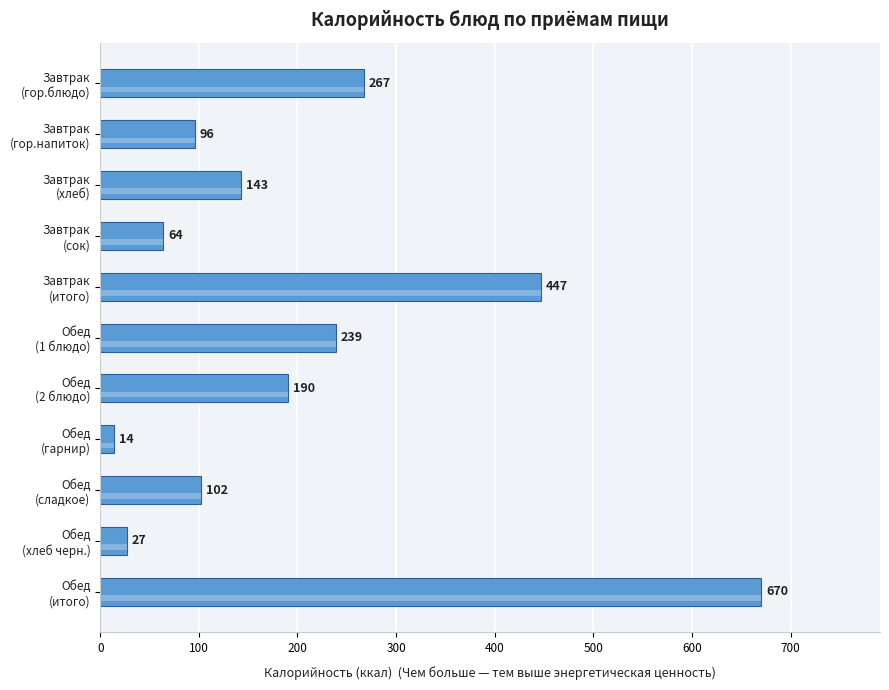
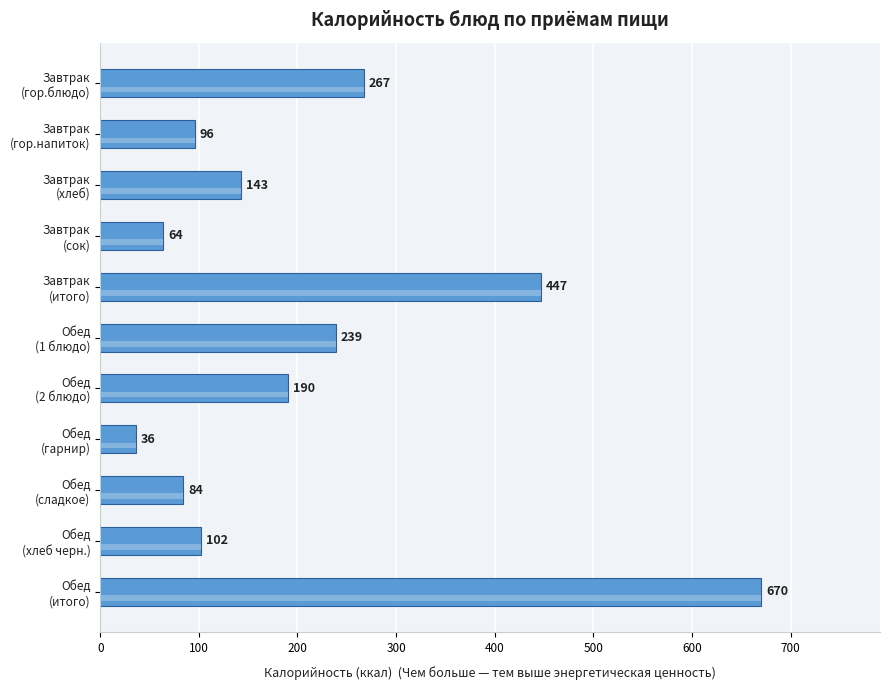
Обед (гарнир): 14 -> 36
Обед (сладкое): 102 -> 84
Обед (хлеб черн.): 27 -> 102
